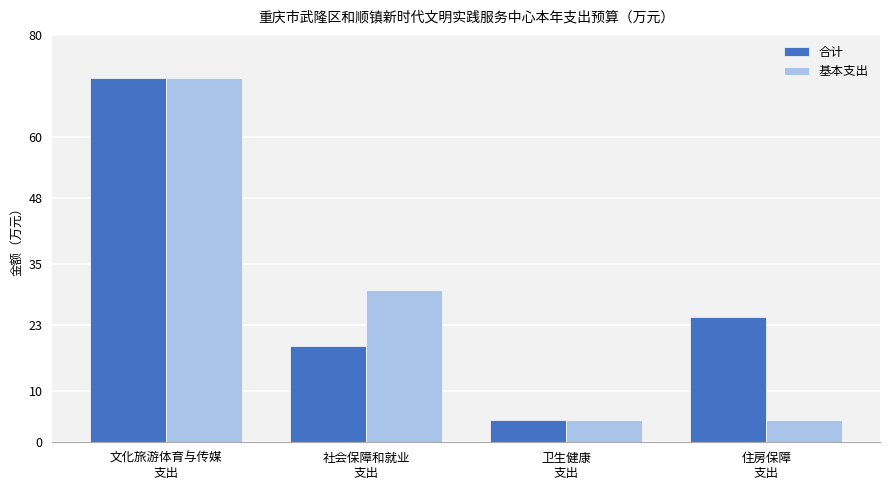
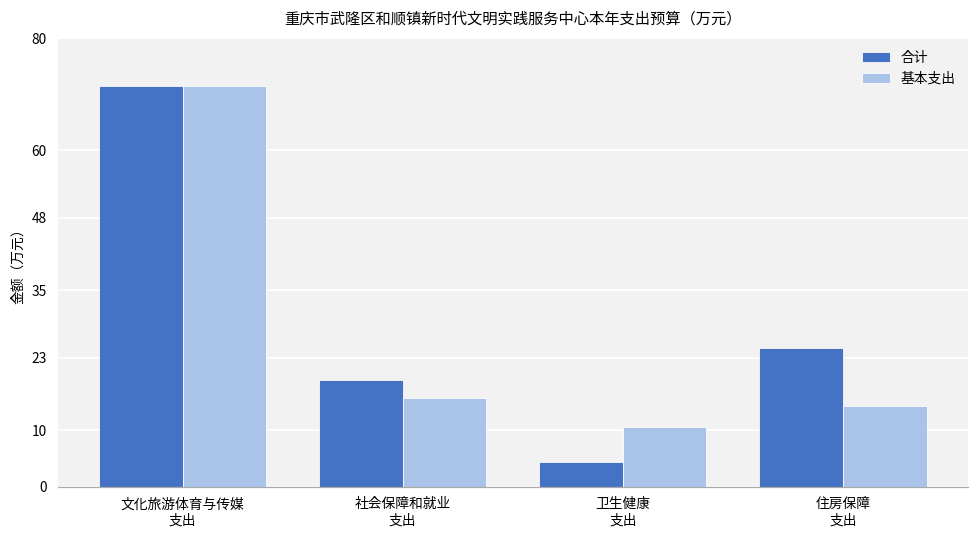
基本支出, 社会保障和就业 支出: 30 -> 16
基本支出, 卫生健康 支出: 4 -> 11
基本支出, 住房保障 支出: 4 -> 14
